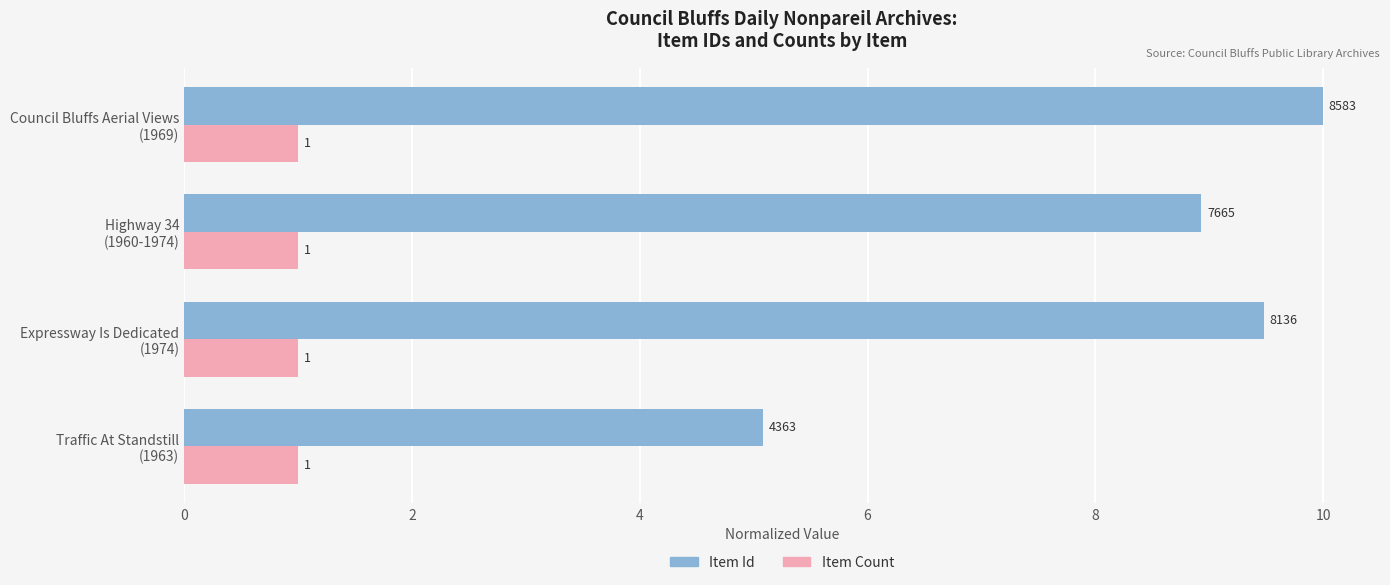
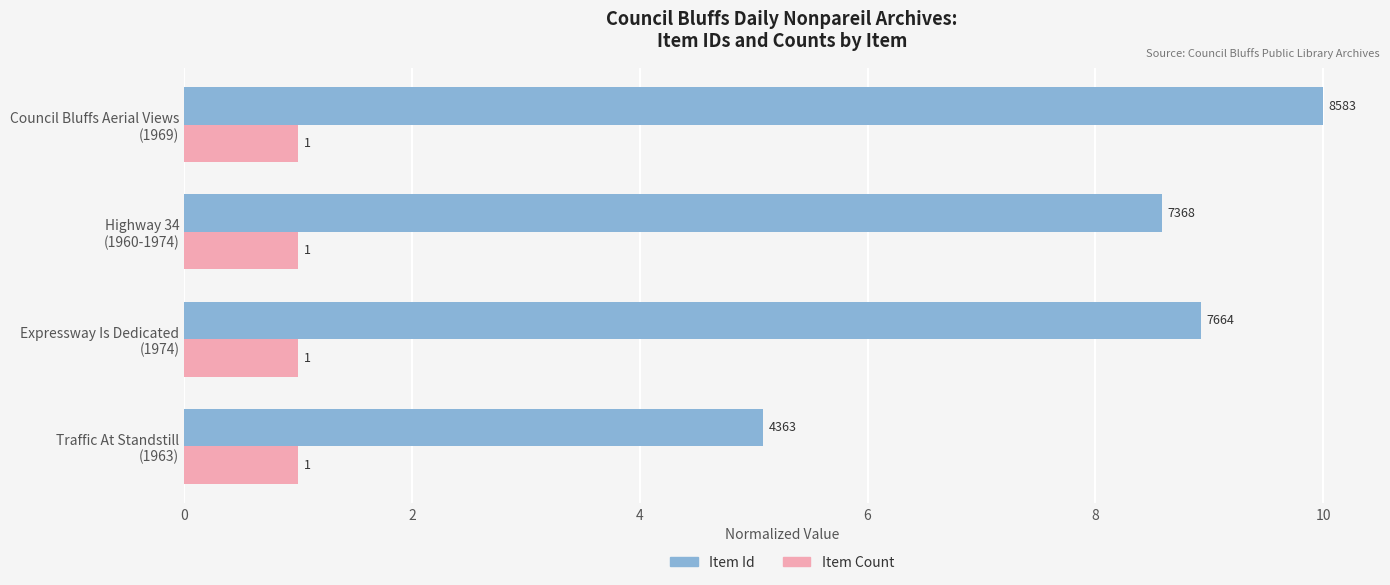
Item Id, Highway 34 (1960-1974): 7665 -> 7368
Item Id, Expressway Is Dedicated (1974): 8136 -> 7664
